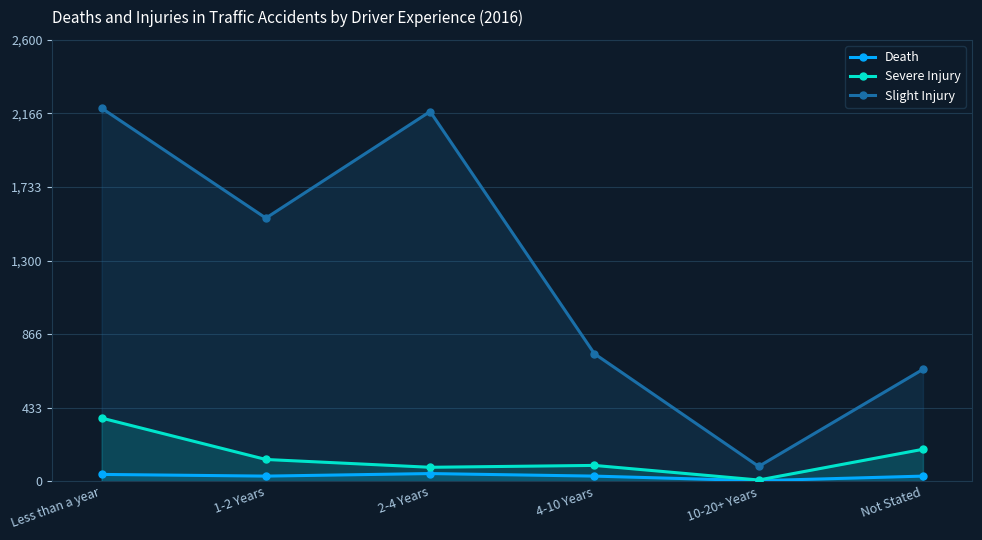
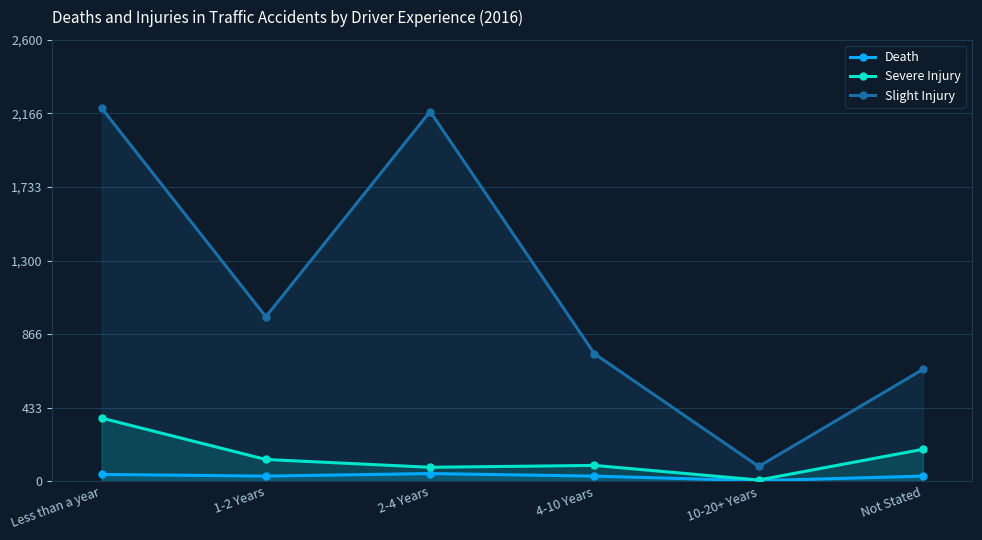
Slight Injury, 1-2 Years: 1,550 -> 970
